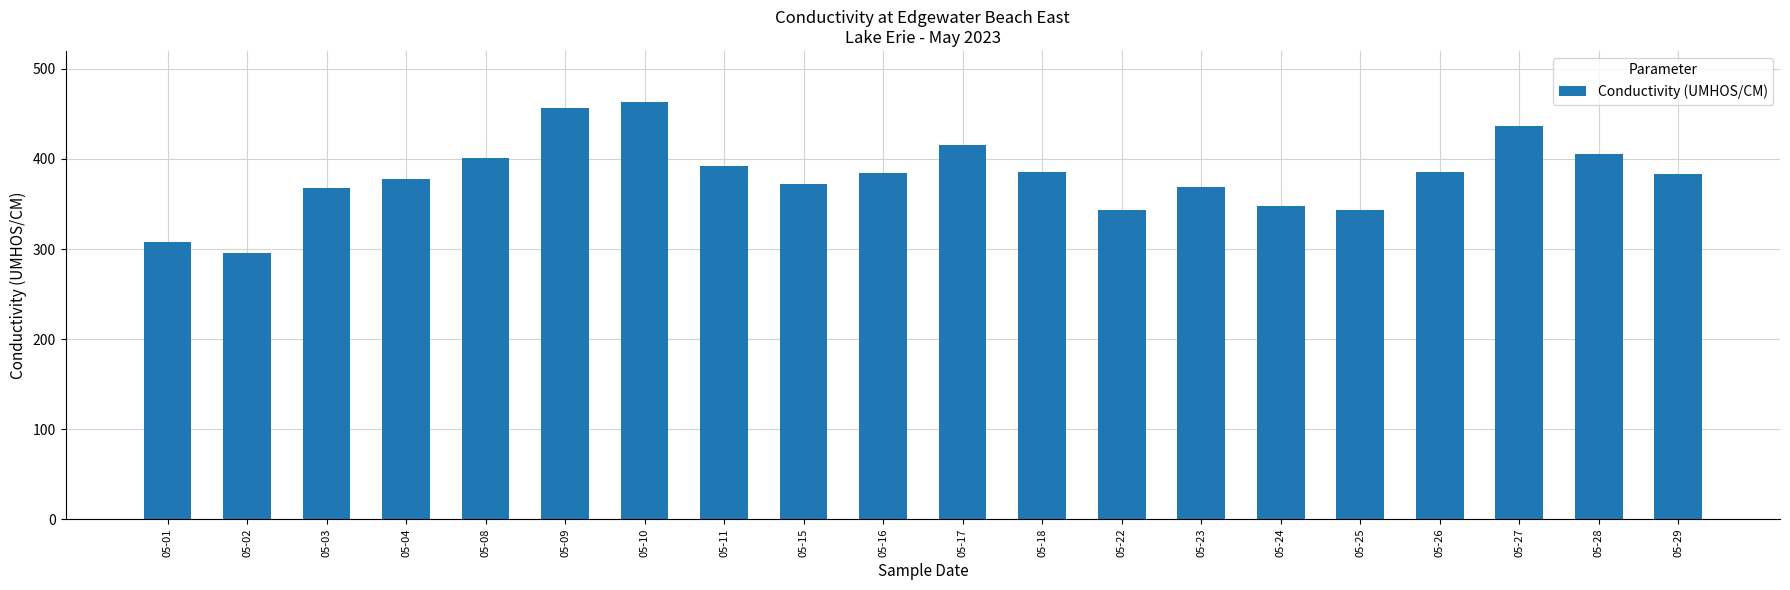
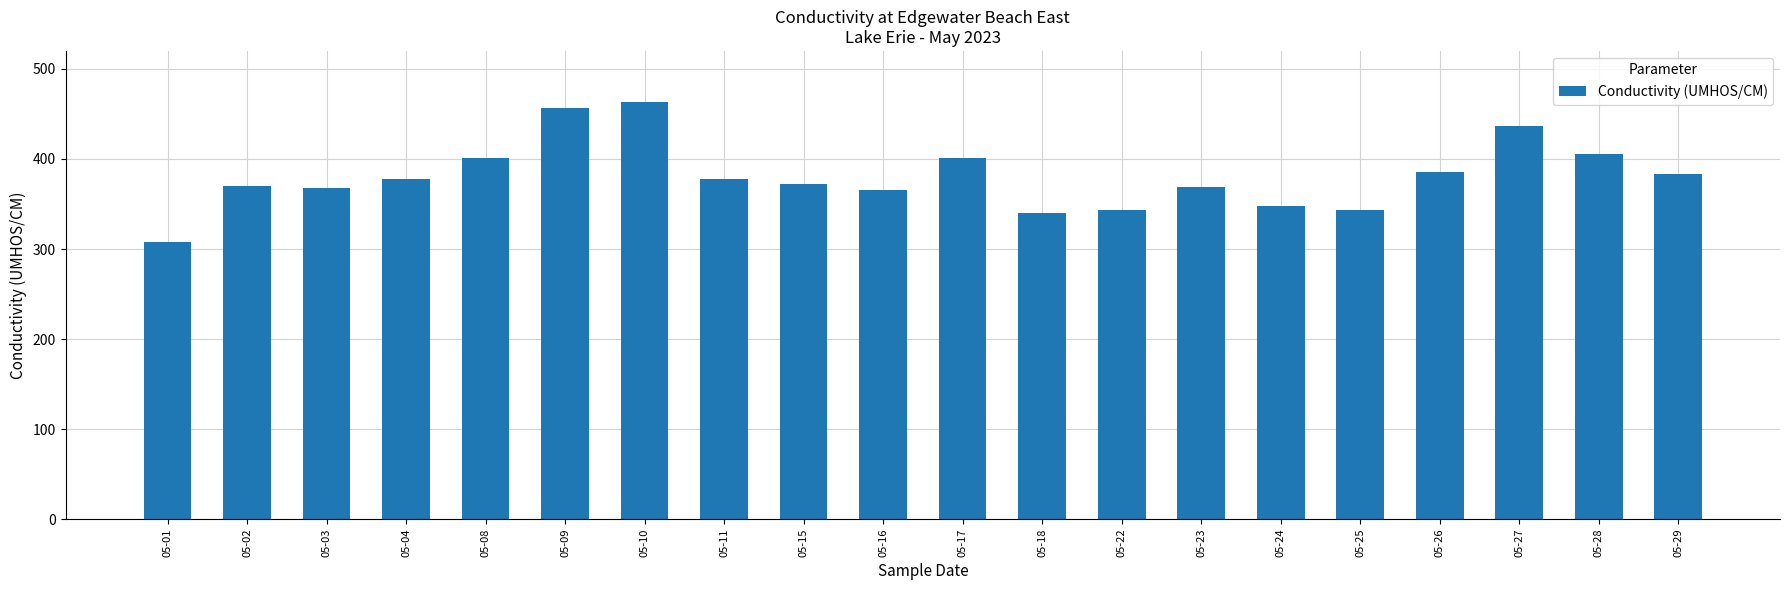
05-02: 300 -> 370
05-11: 390 -> 380
05-16: 380 -> 370
05-17: 420 -> 400
05-18: 390 -> 340
